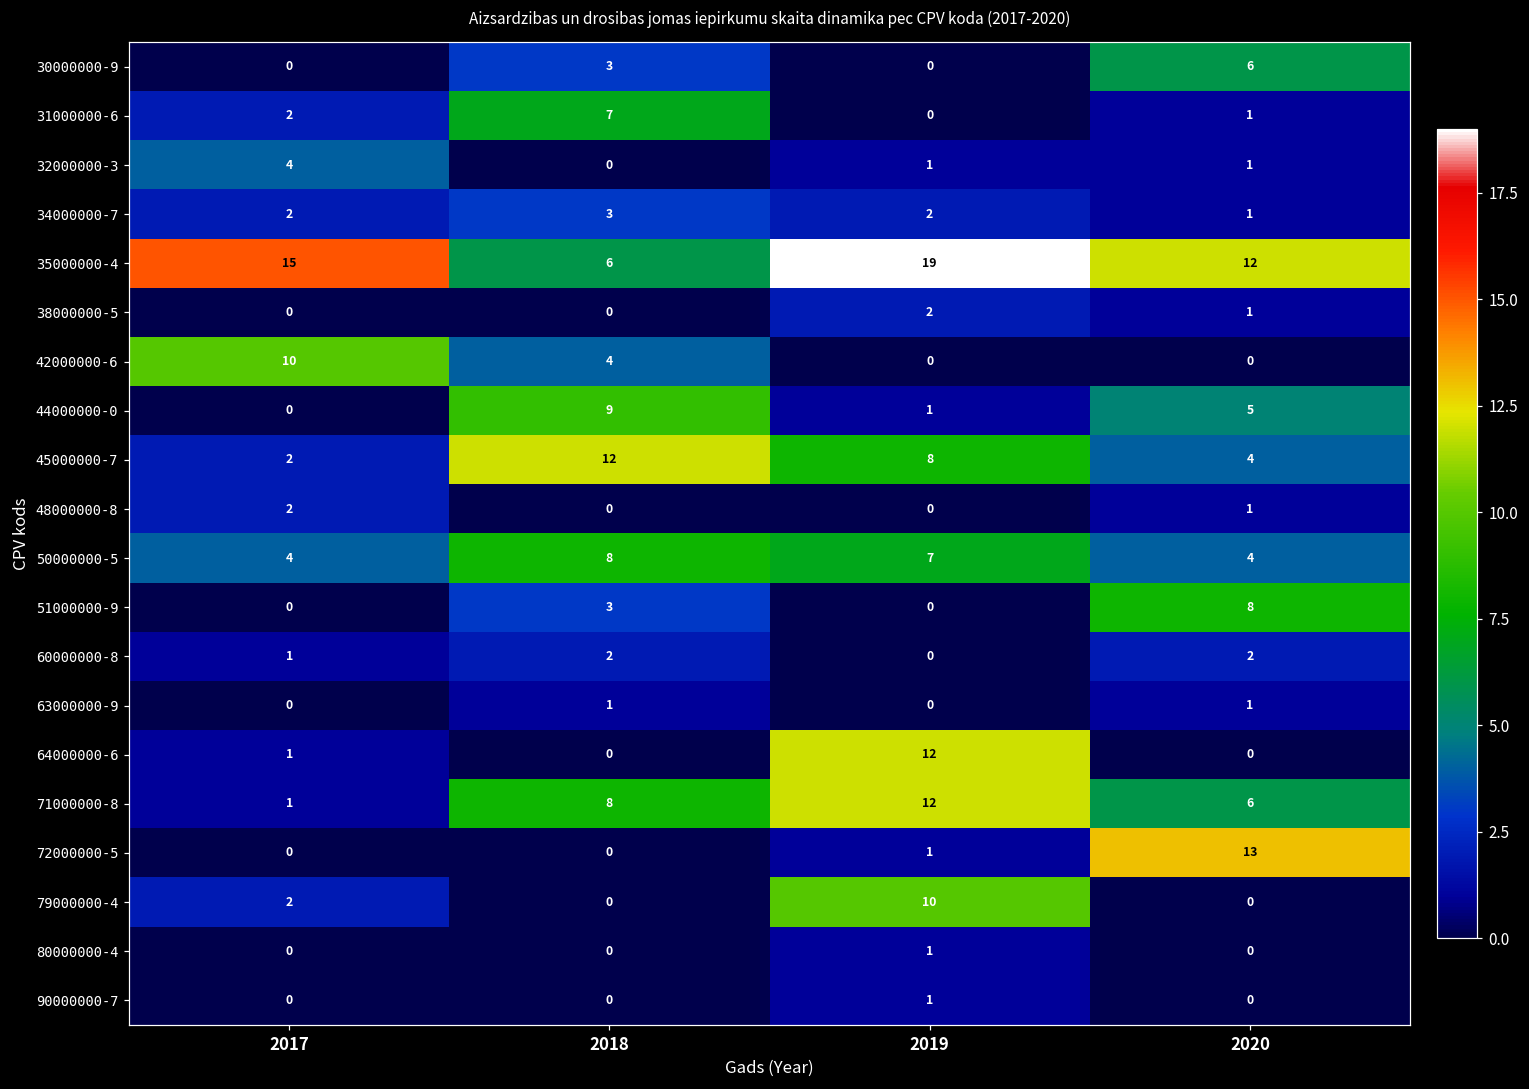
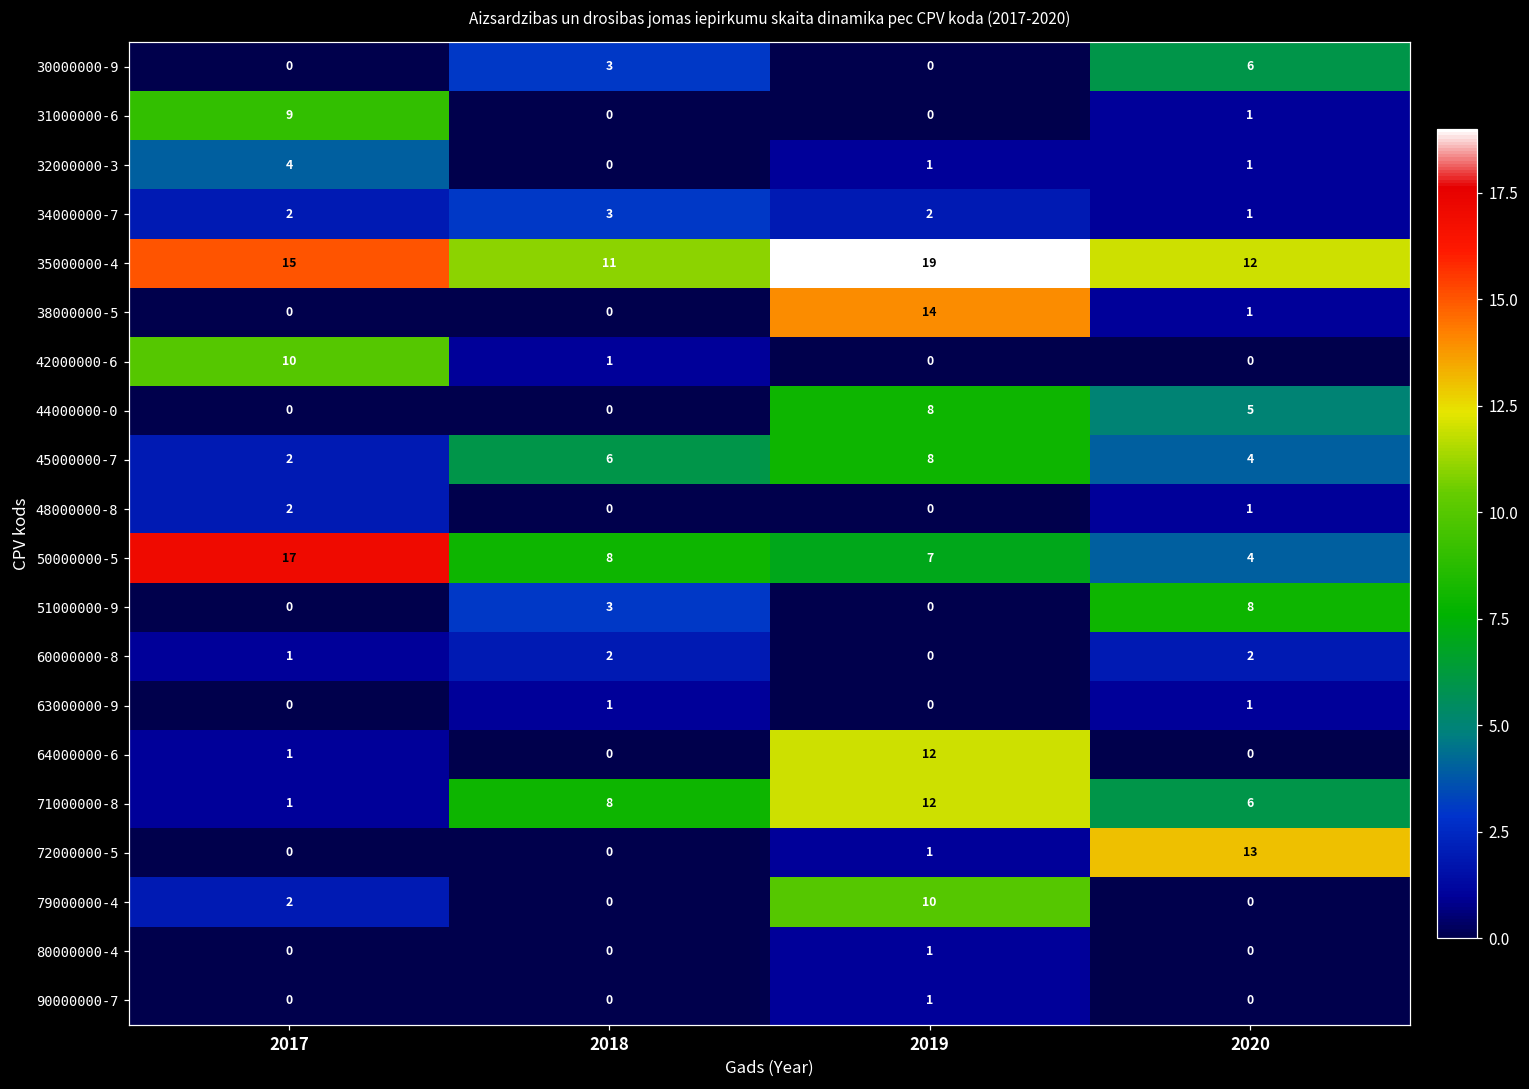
31000000-6, 2017: 2 -> 9
31000000-6, 2018: 7 -> 0
35000000-4, 2018: 6 -> 11
38000000-5, 2019: 2 -> 14
42000000-6, 2018: 4 -> 1
44000000-0, 2018: 9 -> 0
44000000-0, 2019: 1 -> 8
45000000-7, 2018: 12 -> 6
50000000-5, 2017: 4 -> 17
